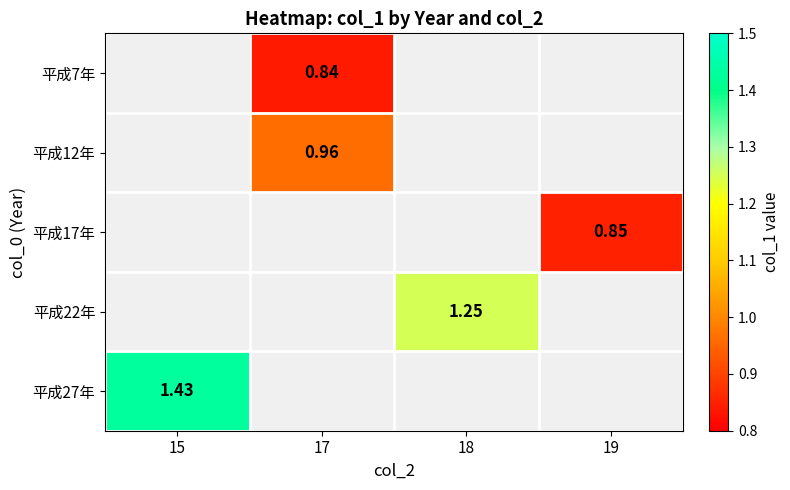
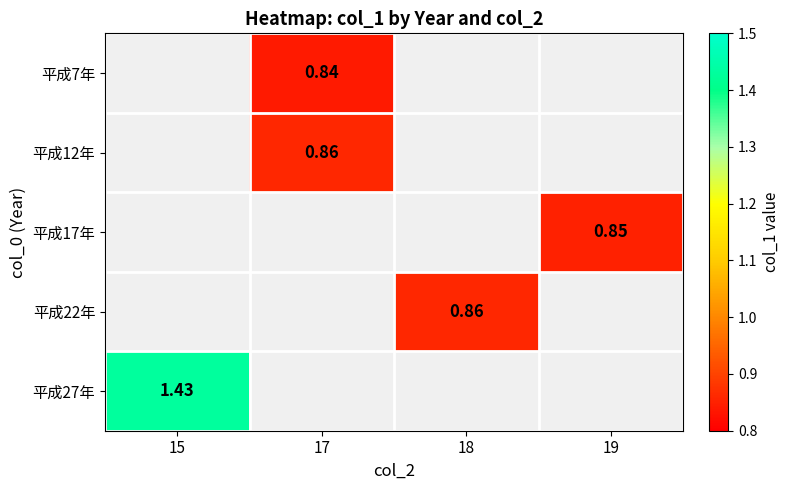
平成12年, 17: 0.96 -> 0.86
平成22年, 18: 1.25 -> 0.86
